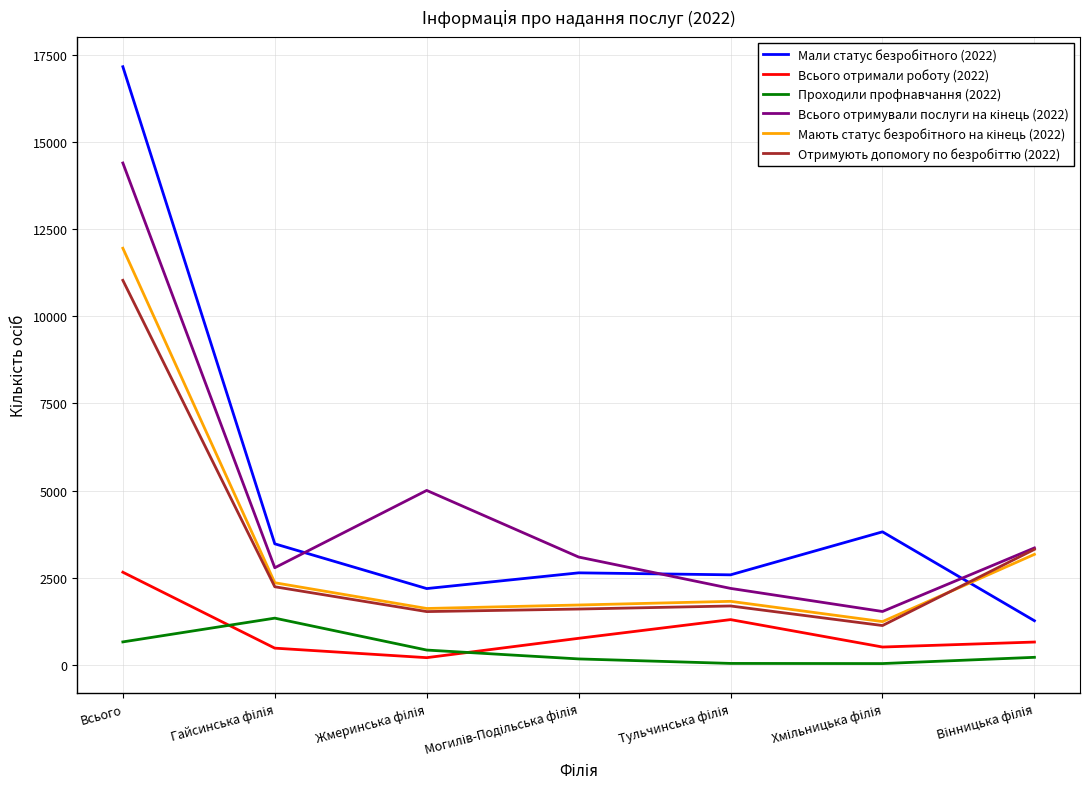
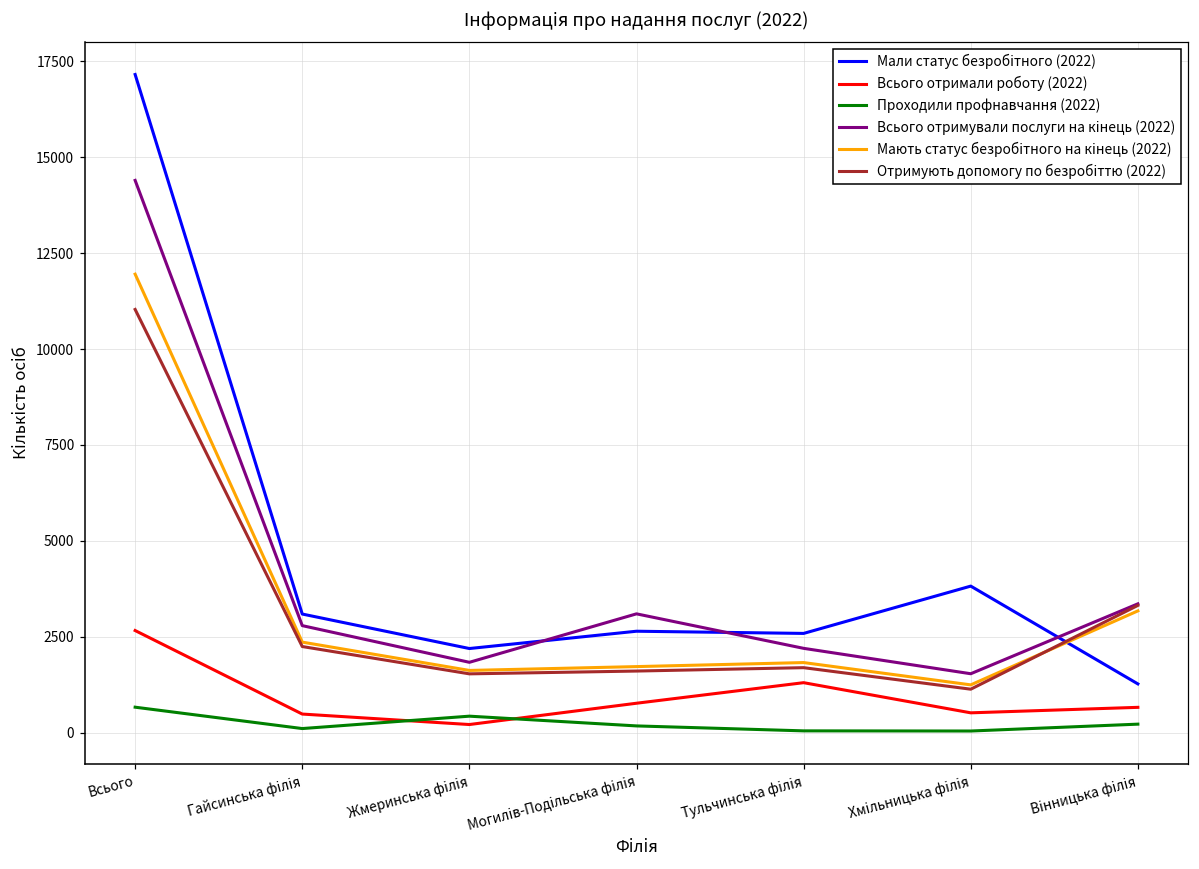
Мали статус безробітного (2022), Гайсинська філія: 3500 -> 3100
Проходили профнавчання (2022), Гайсинська філія: 1300 -> 100
Всього отримували послуги на кінець (2022), Жмеринська філія: 5000 -> 1800
